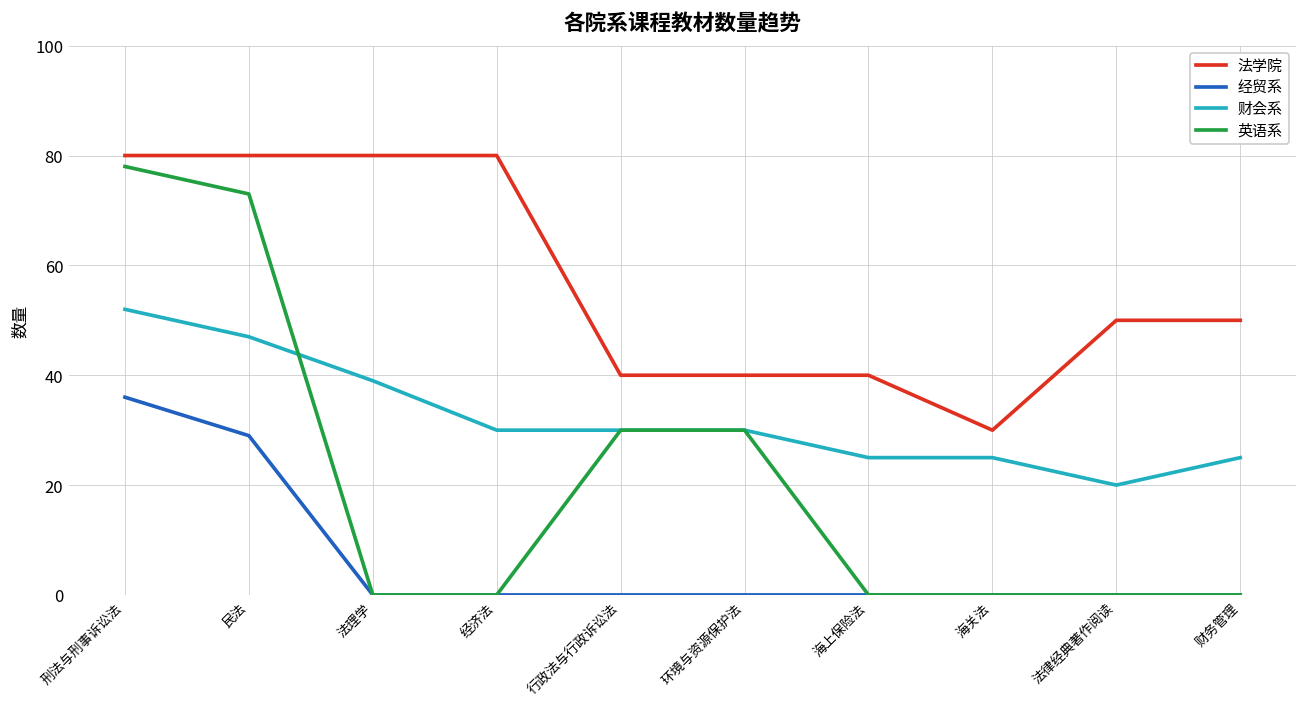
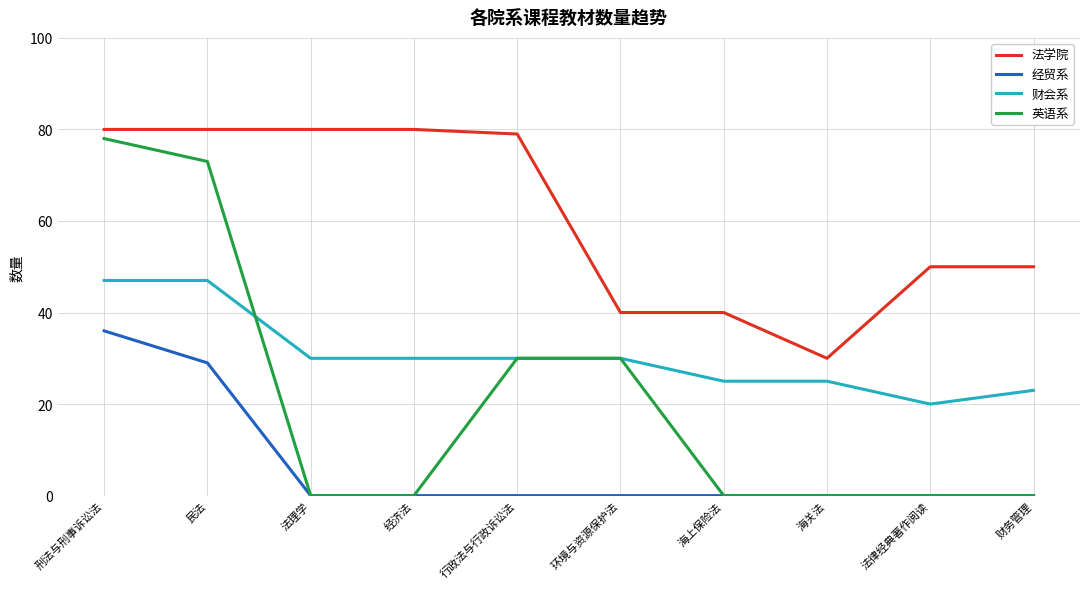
财会系, 刑法与刑事诉讼法: 52 -> 47
财会系, 法理学: 39 -> 30
法学院, 行政法与行政诉讼法: 40 -> 79
财会系, 财务管理: 25 -> 23
